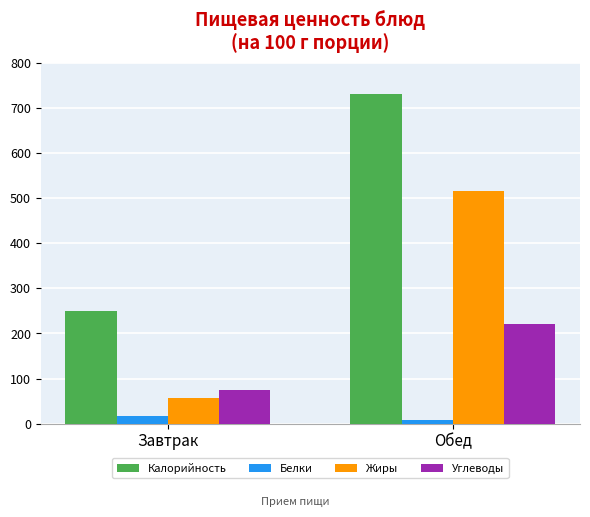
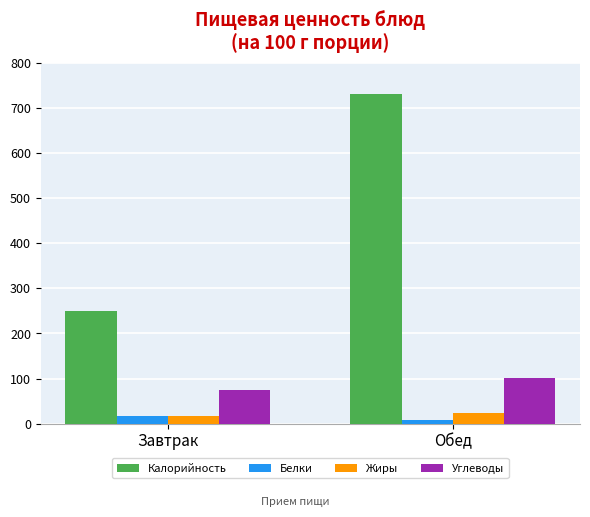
Жиры, Завтрак: 60 -> 20
Жиры, Обед: 520 -> 20
Углеводы, Обед: 220 -> 100
